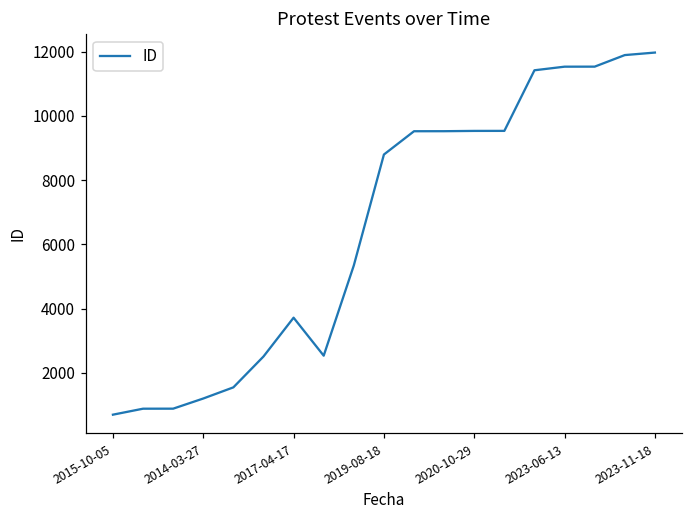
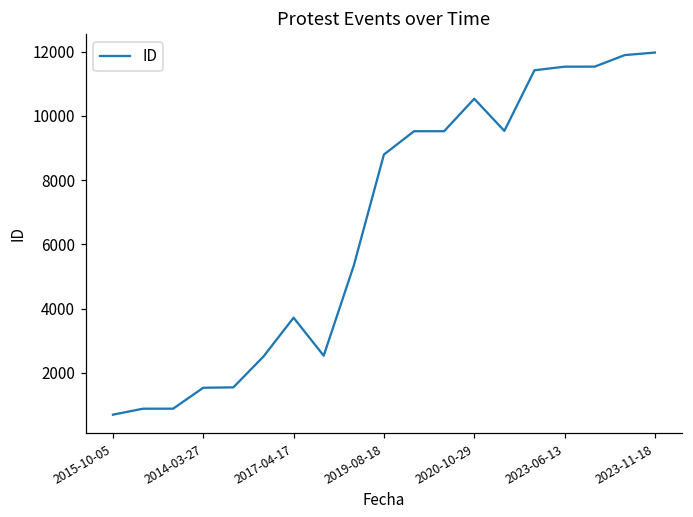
2014-03-27: 1200 -> 1500
2020-10-29: 9500 -> 10500
